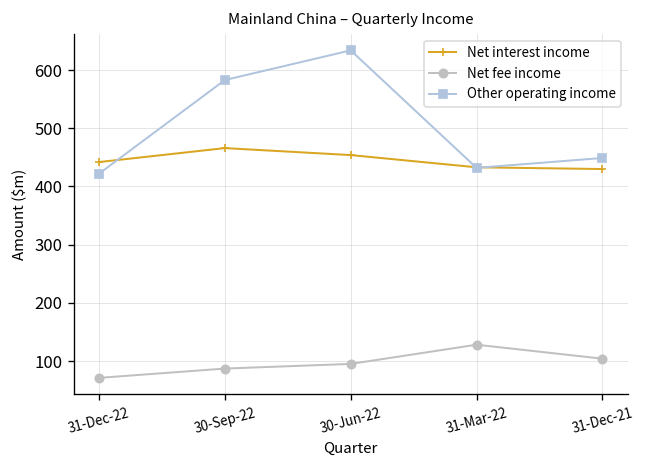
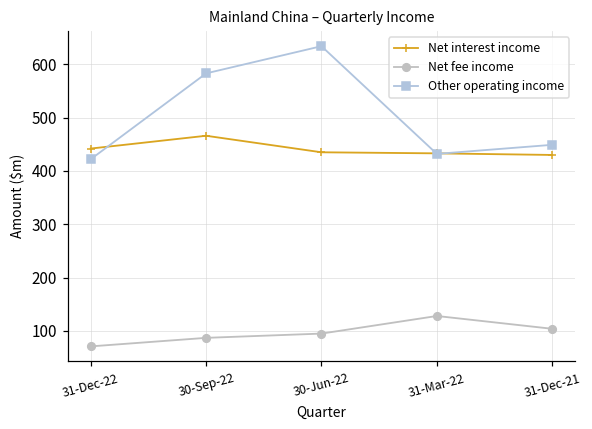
Net interest income, 30-Jun-22: 450 -> 440
